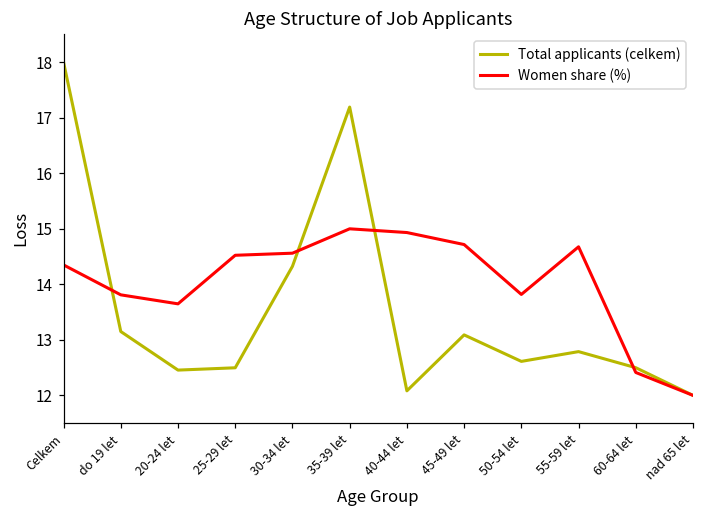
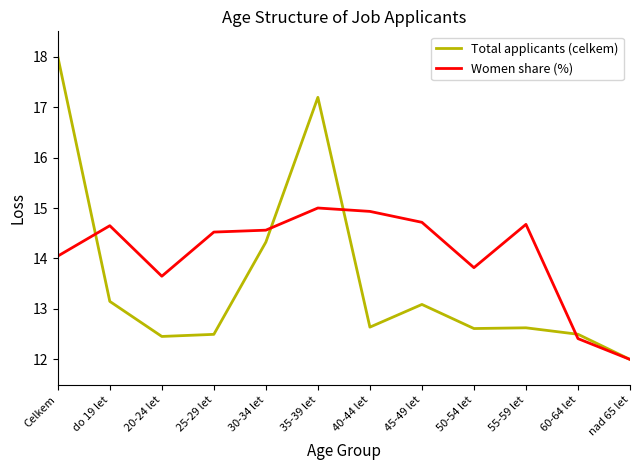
Women share (%), Celkem: 14.3 -> 14.0
Women share (%), do 19 let: 13.8 -> 14.6
Total applicants (celkem), 40-44 let: 12.1 -> 12.6
Total applicants (celkem), 55-59 let: 12.8 -> 12.6
